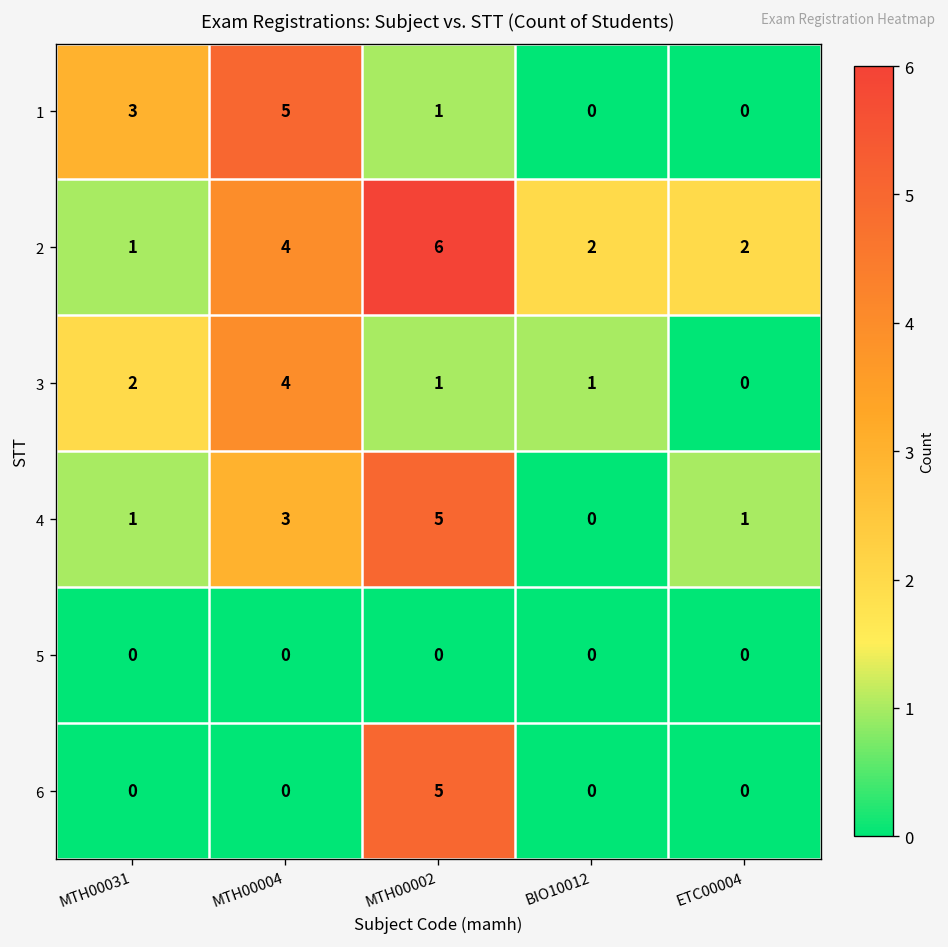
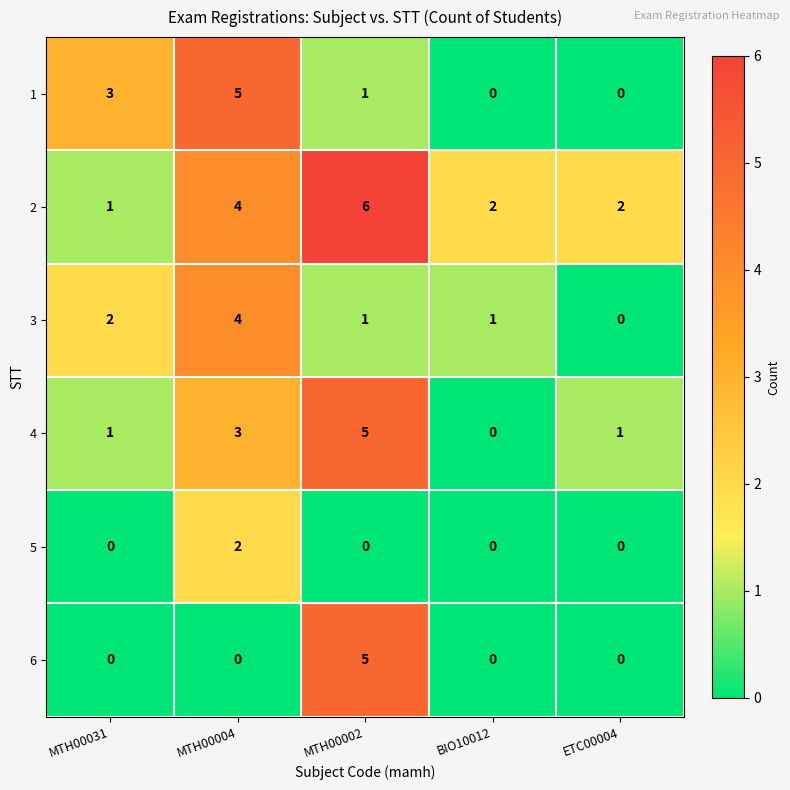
5, MTH00004: 0 -> 2
